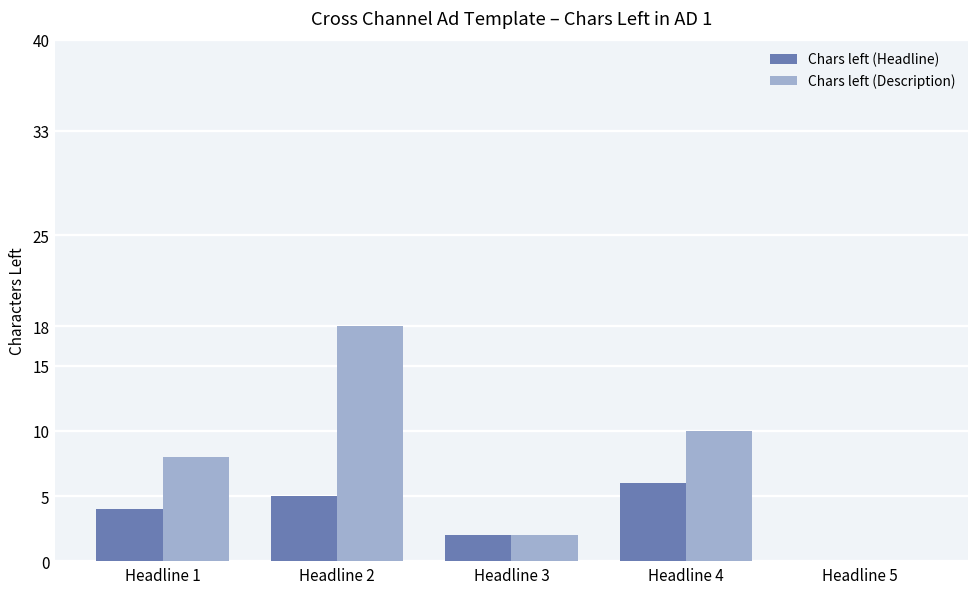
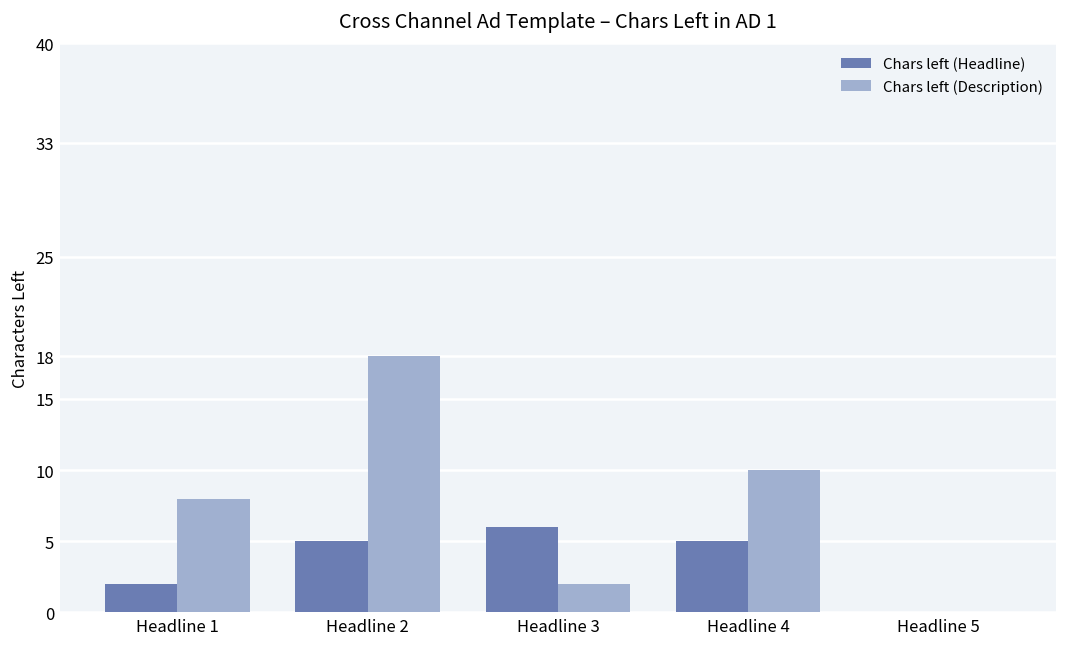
Chars left (Headline), Headline 1: 4 -> 2
Chars left (Headline), Headline 3: 2 -> 6
Chars left (Headline), Headline 4: 6 -> 5
